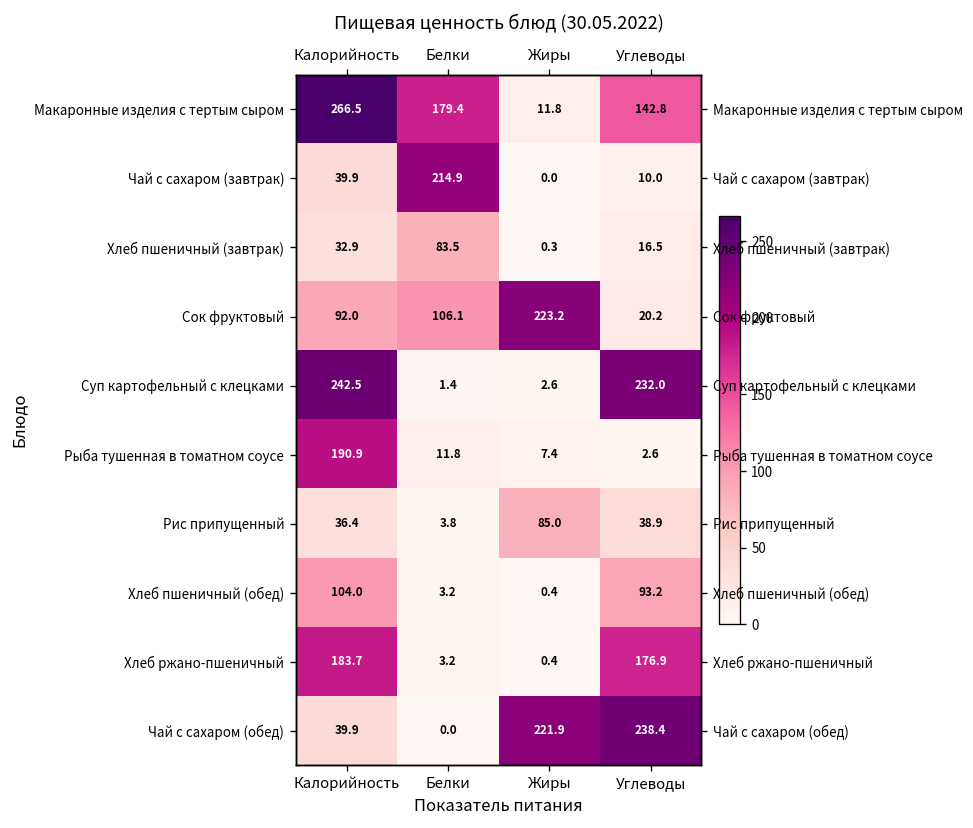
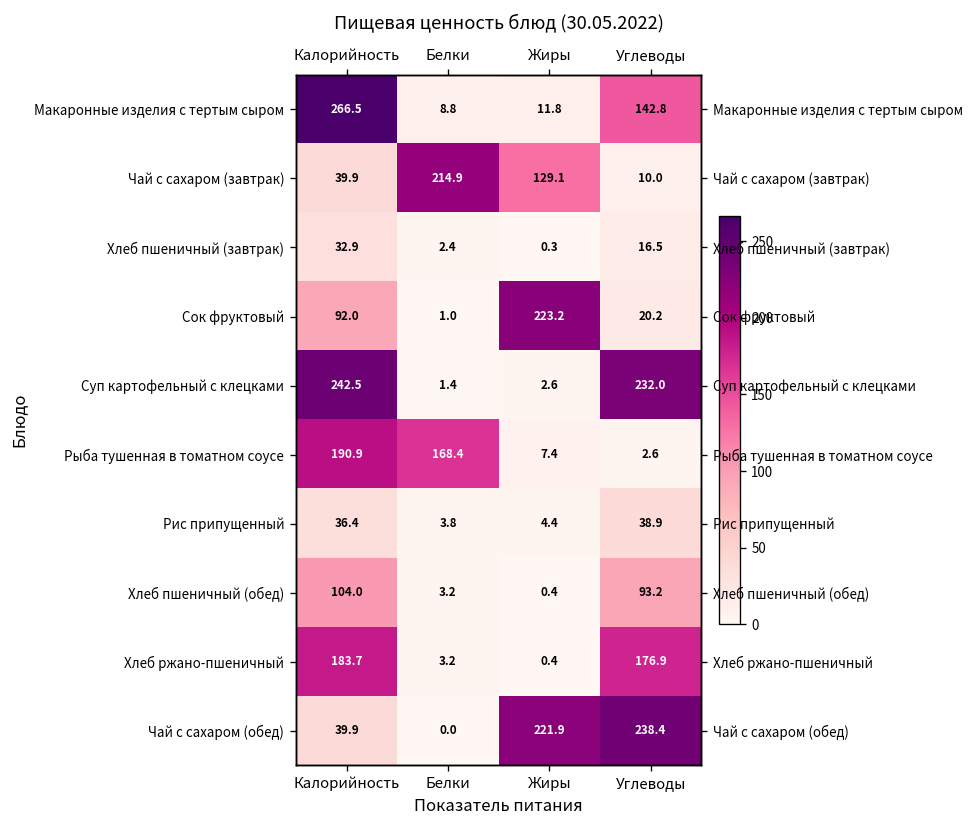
Макаронные изделия с тертым сыром, Белки: 179.4 -> 8.8
Чай с сахаром (завтрак), Жиры: 0.0 -> 129.1
Хлеб пшеничный (завтрак), Белки: 83.5 -> 2.4
Сок фруктовый, Белки: 106.1 -> 1.0
Рыба тушенная в томатном соусе, Белки: 11.8 -> 168.4
Рис припущенный, Жиры: 85.0 -> 4.4
